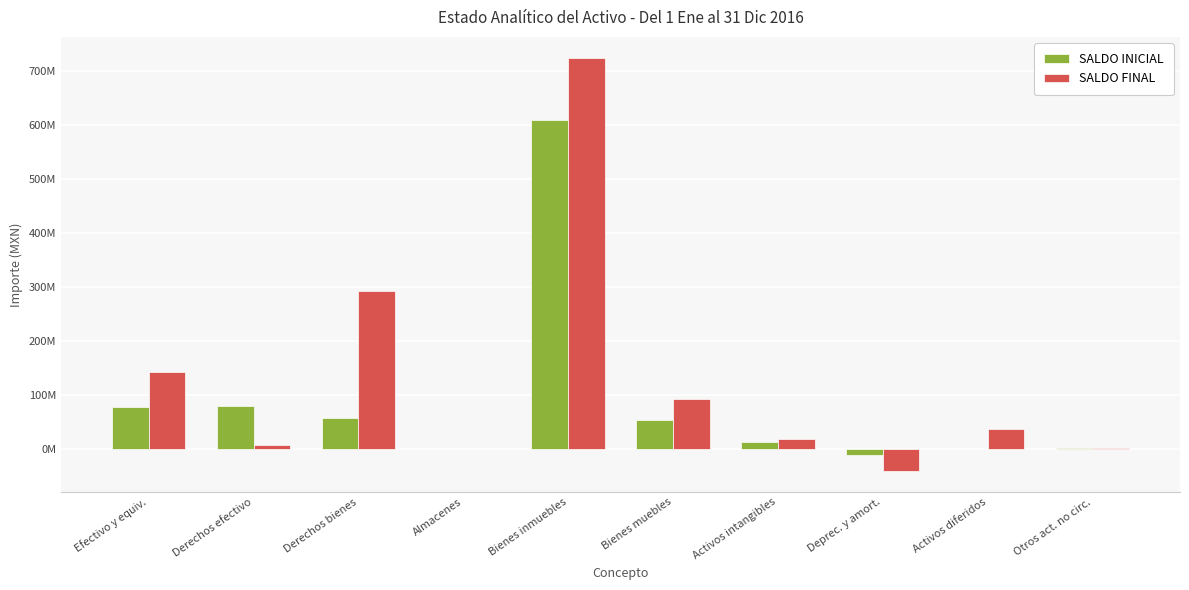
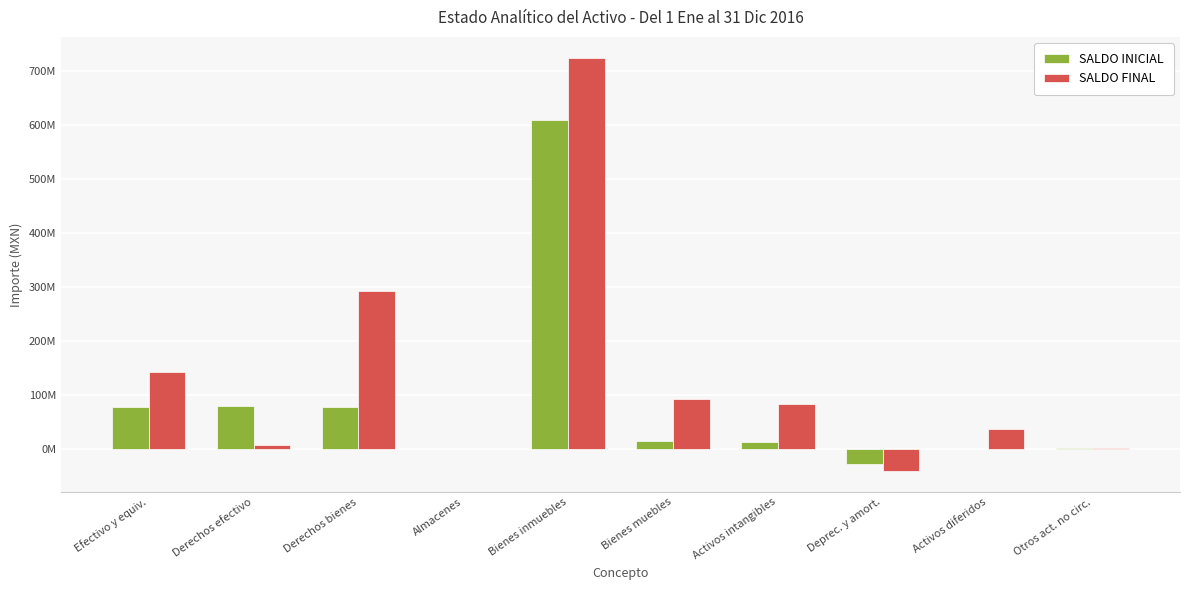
SALDO INICIAL, Derechos bienes: 60000000 -> 80000000
SALDO INICIAL, Bienes muebles: 50000000 -> 20000000
SALDO FINAL, Activos intangibles: 20000000 -> 80000000
SALDO INICIAL, Deprec. y amort.: -10000000 -> -30000000
